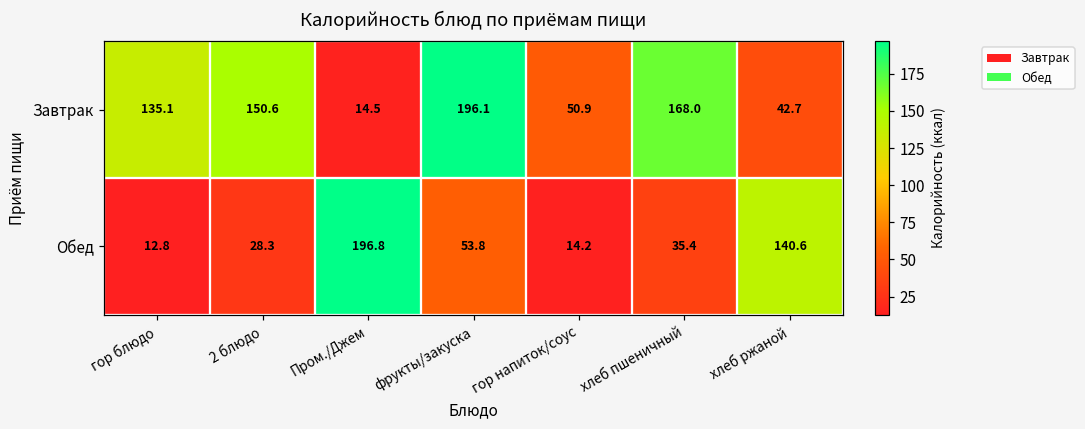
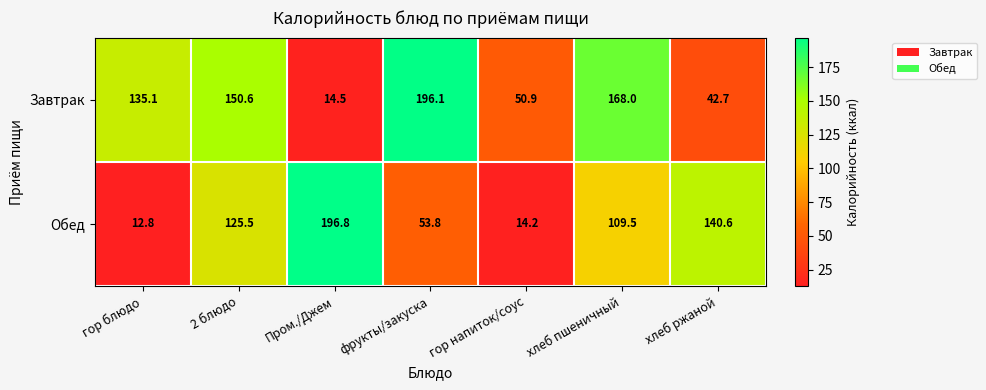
Обед, 2 блюдо: 28.3 -> 125.5
Обед, хлеб пшеничный: 35.4 -> 109.5
